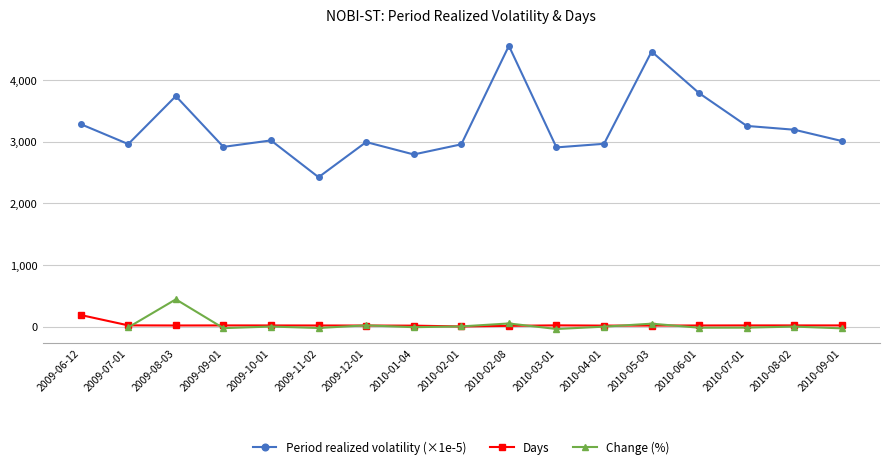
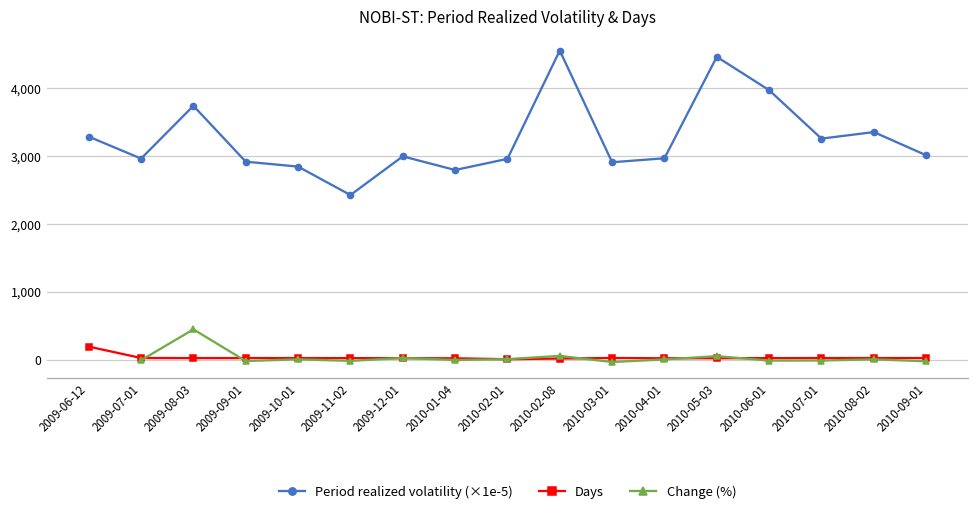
Period realized volatility (×1e-5), 2009-10-01: 3,000 -> 2,800
Period realized volatility (×1e-5), 2010-06-01: 3,800 -> 4,000
Period realized volatility (×1e-5), 2010-08-02: 3,200 -> 3,400
